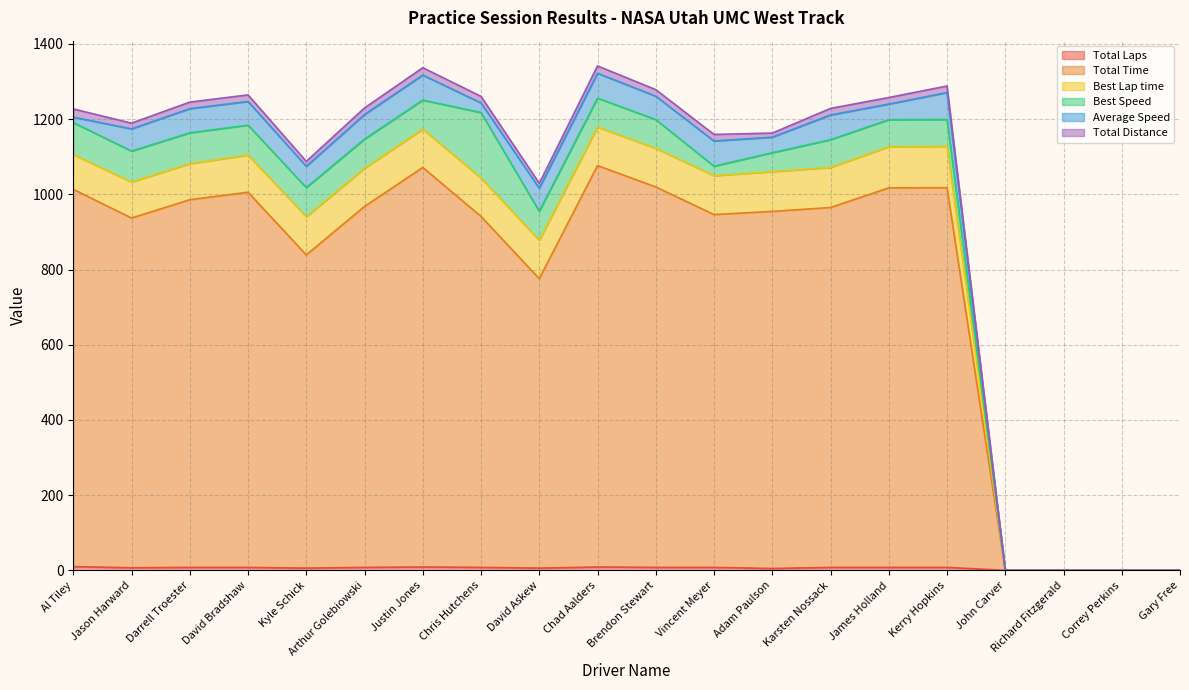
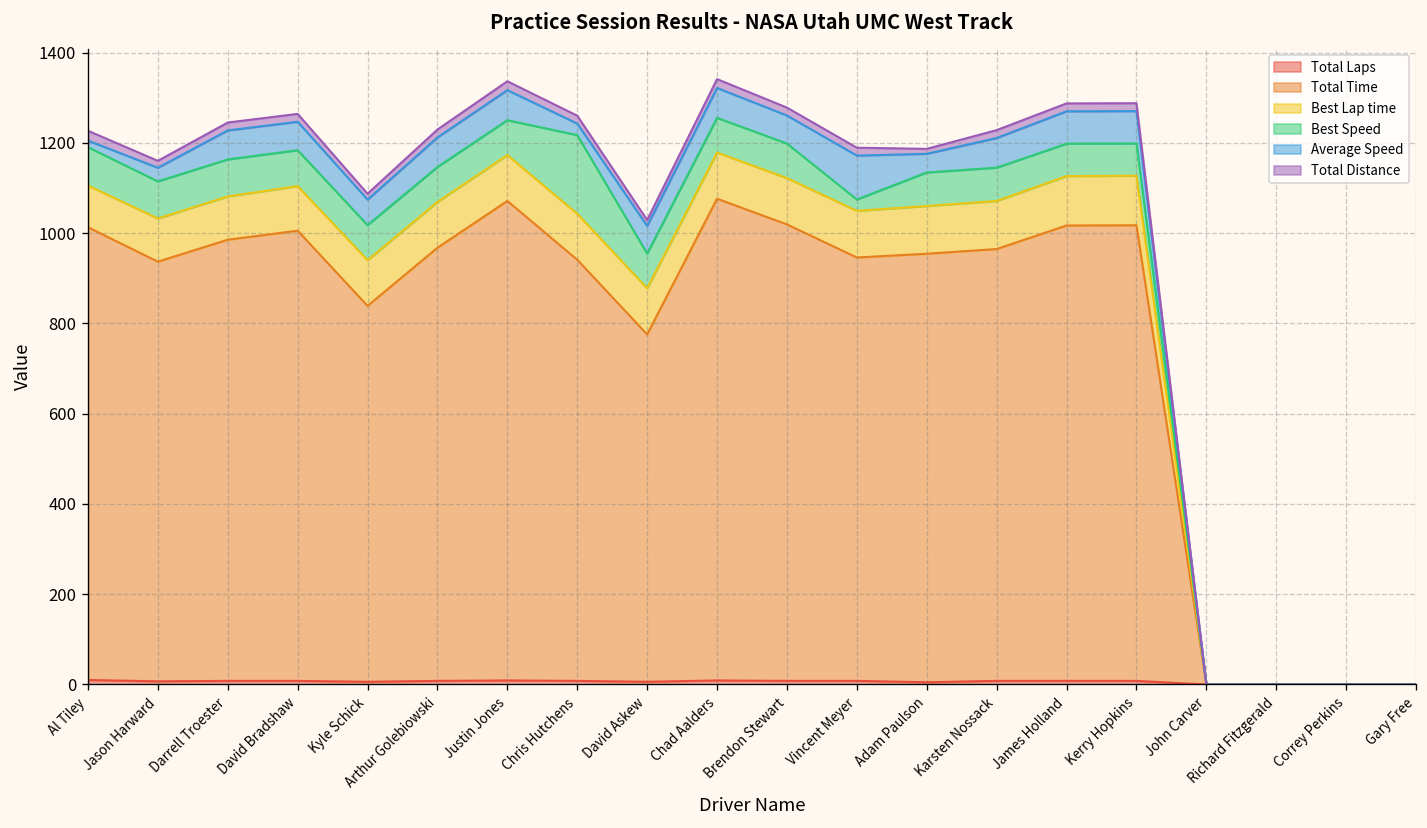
Average Speed, Jason Harward: 60 -> 30
Average Speed, Vincent Meyer: 70 -> 100
Best Speed, Adam Paulson: 50 -> 70
Average Speed, James Holland: 40 -> 70
